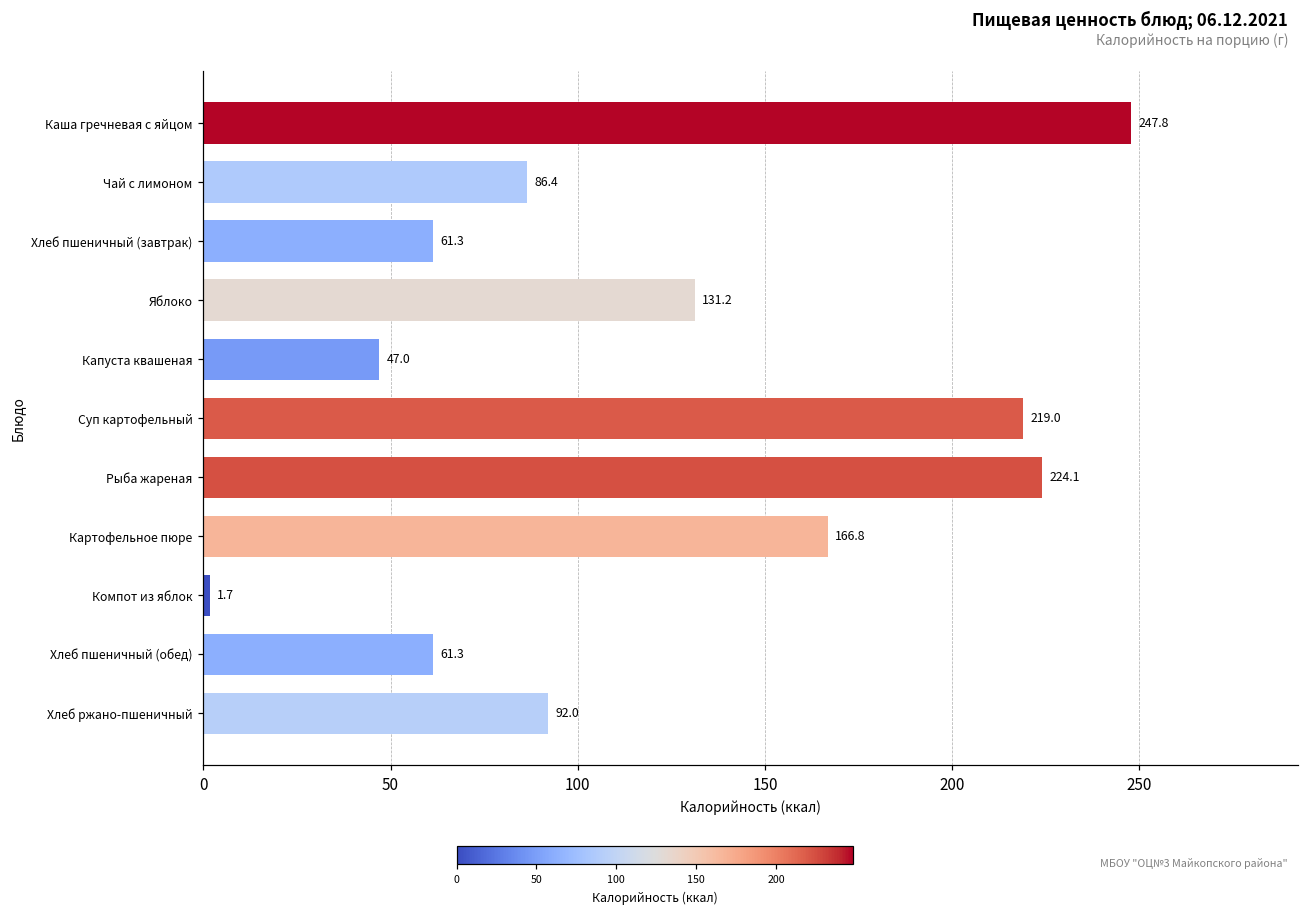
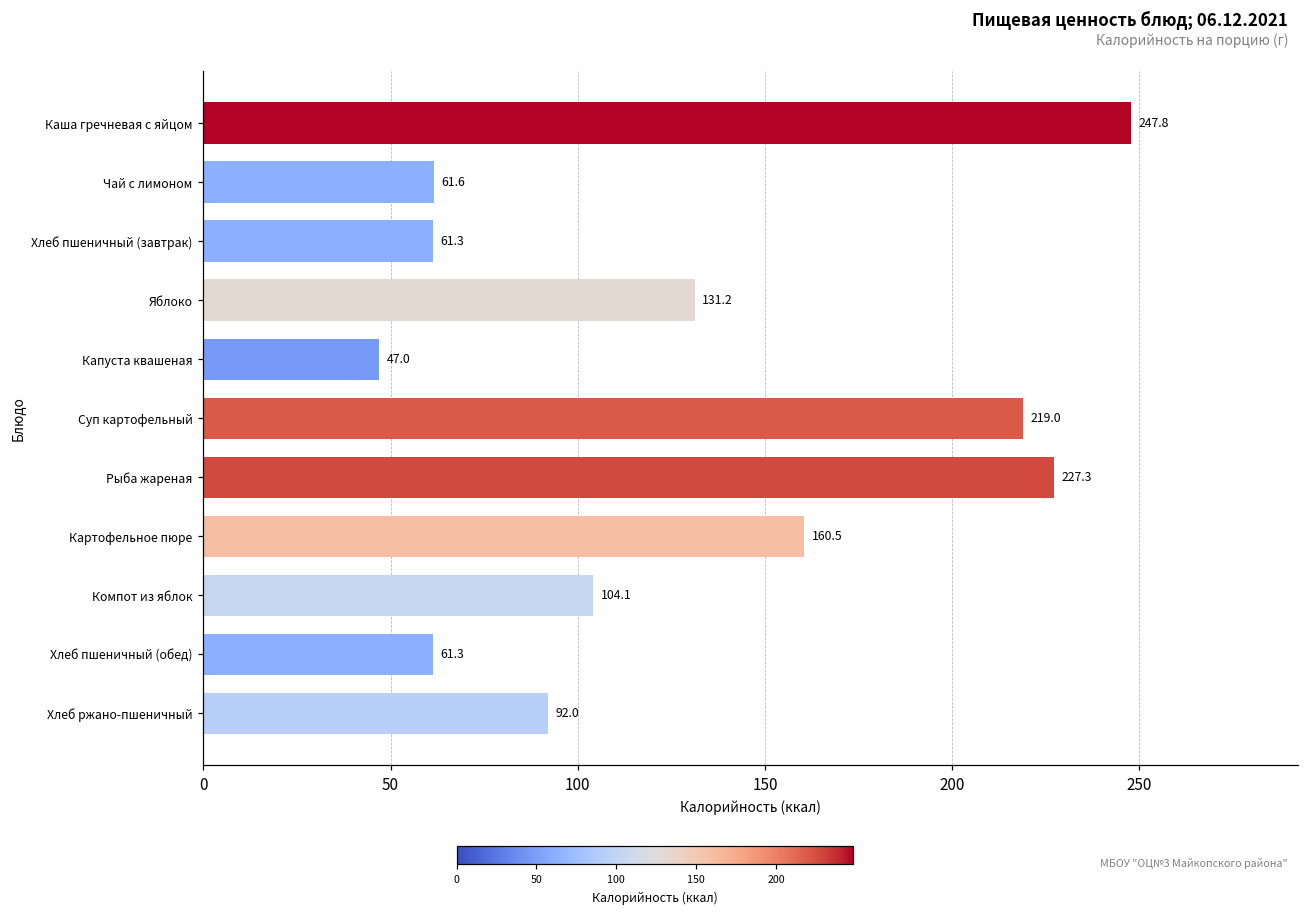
Чай с лимоном: 86.4 -> 61.6
Рыба жареная: 224.1 -> 227.3
Картофельное пюре: 166.8 -> 160.5
Компот из яблок: 1.7 -> 104.1
